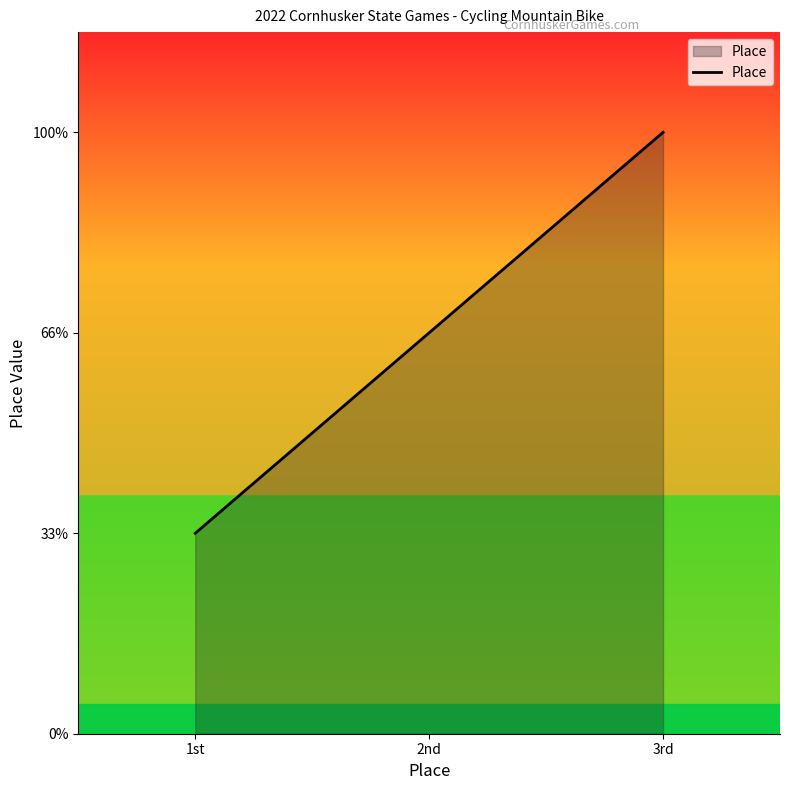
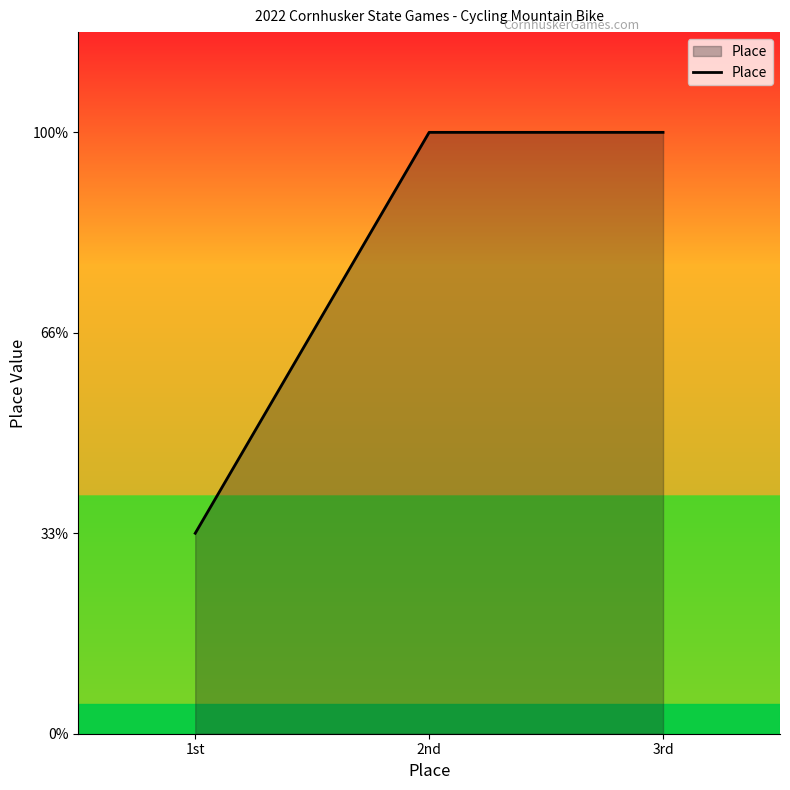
2nd: 67% -> 100%
